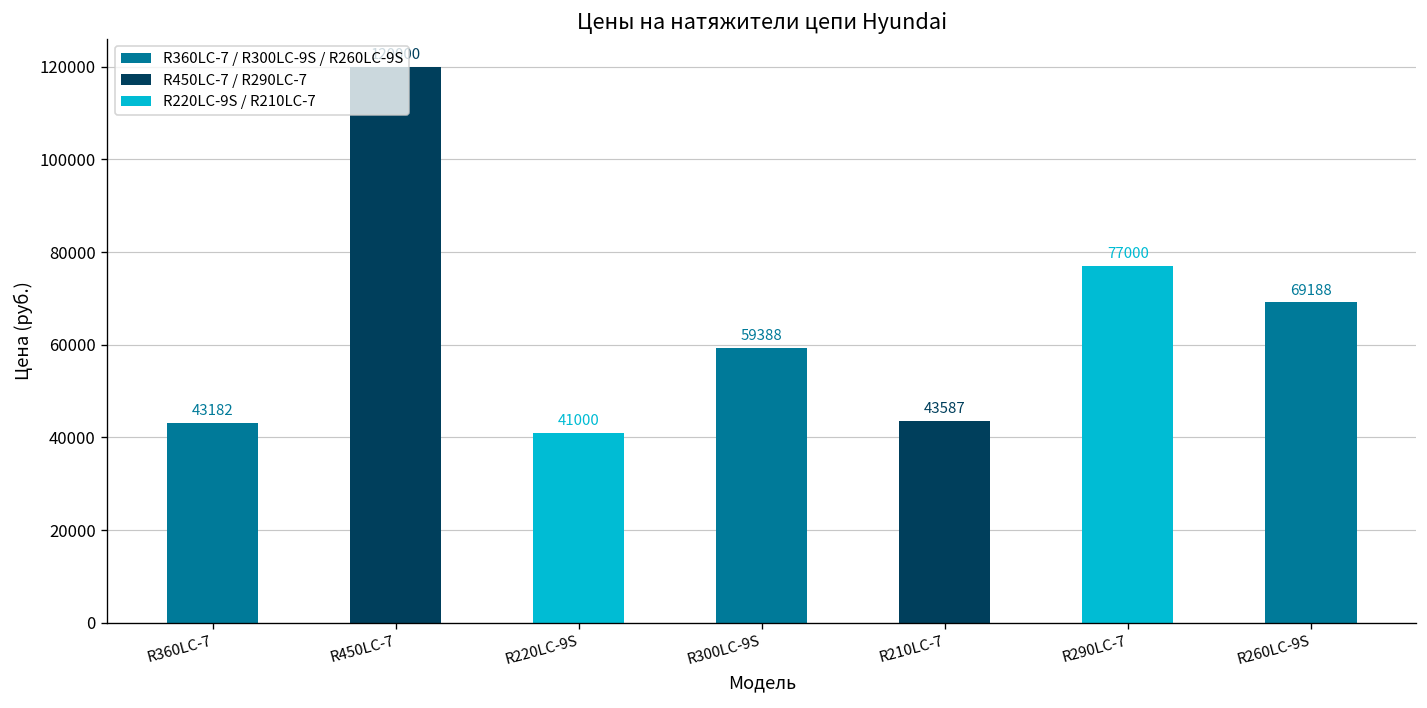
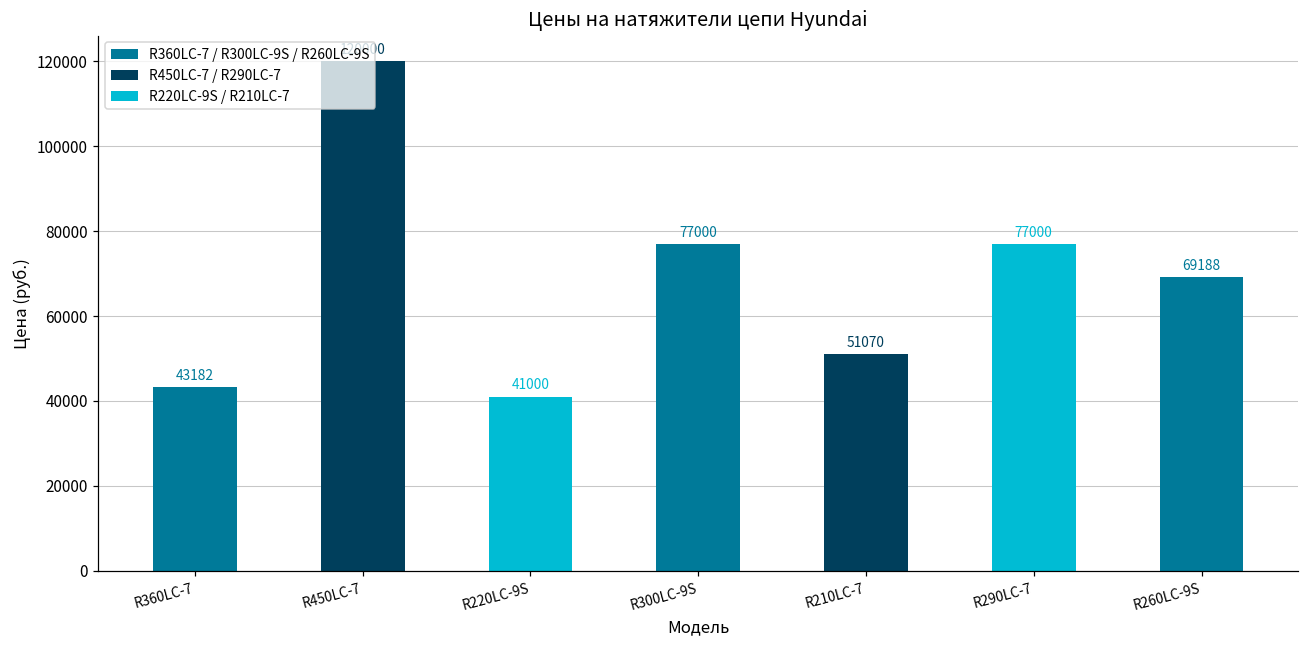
R300LC-9S: 59388 -> 77000
R210LC-7: 43587 -> 51070
